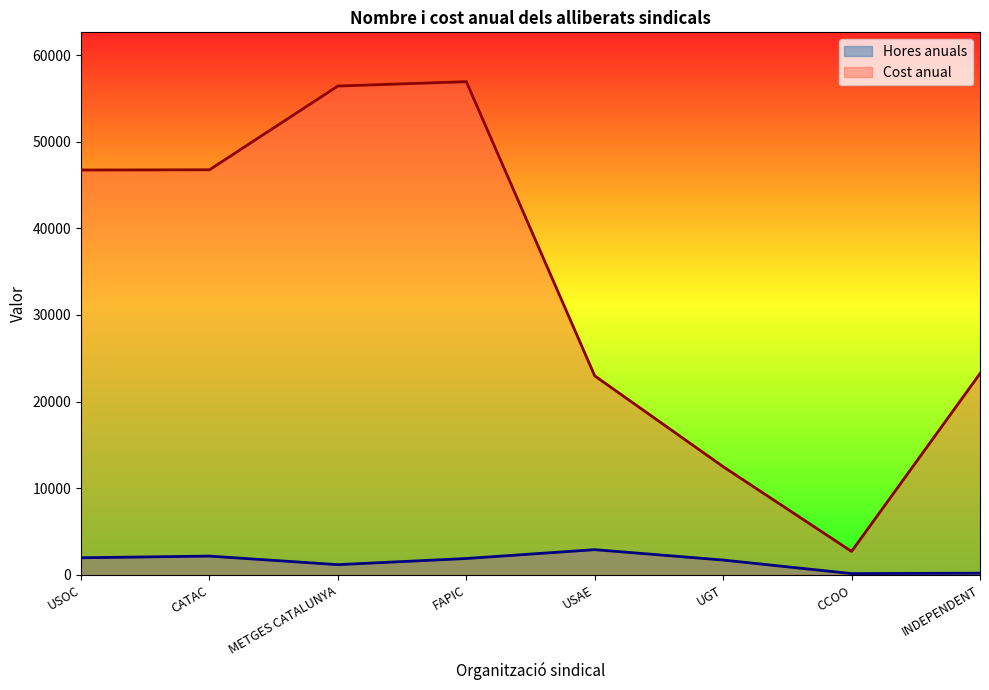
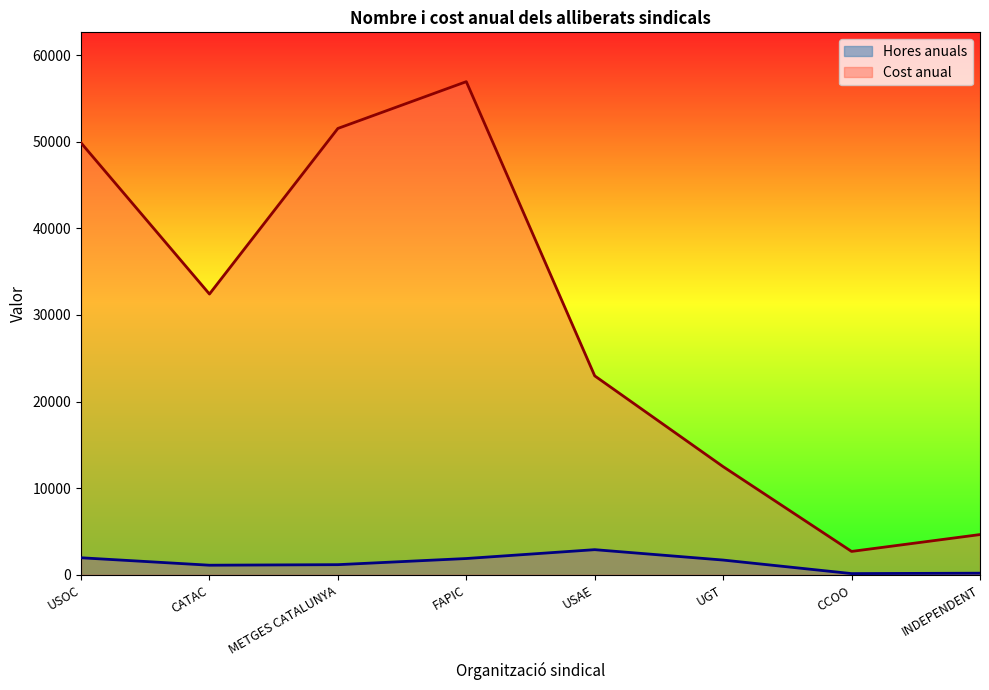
Cost anual, USOC: 47000 -> 50000
Hores anuals, CATAC: 2000 -> 1000
Cost anual, CATAC: 47000 -> 32000
Cost anual, METGES CATALUNYA: 56000 -> 52000
Cost anual, INDEPENDENT: 23000 -> 5000
